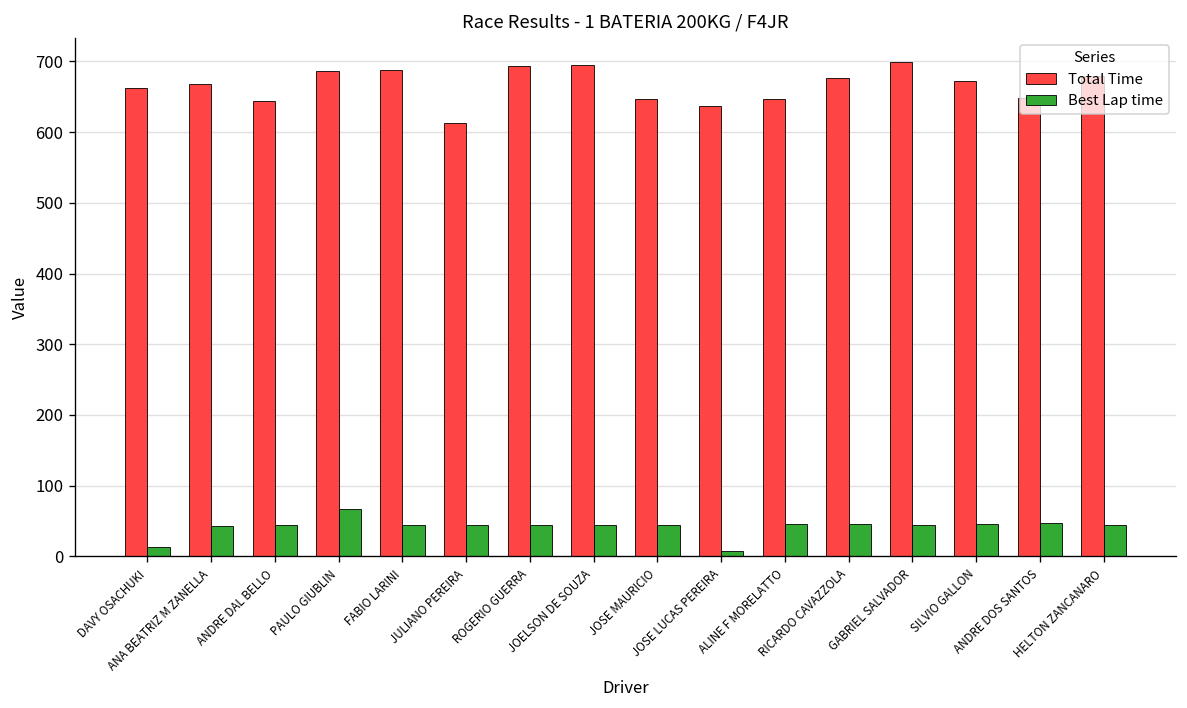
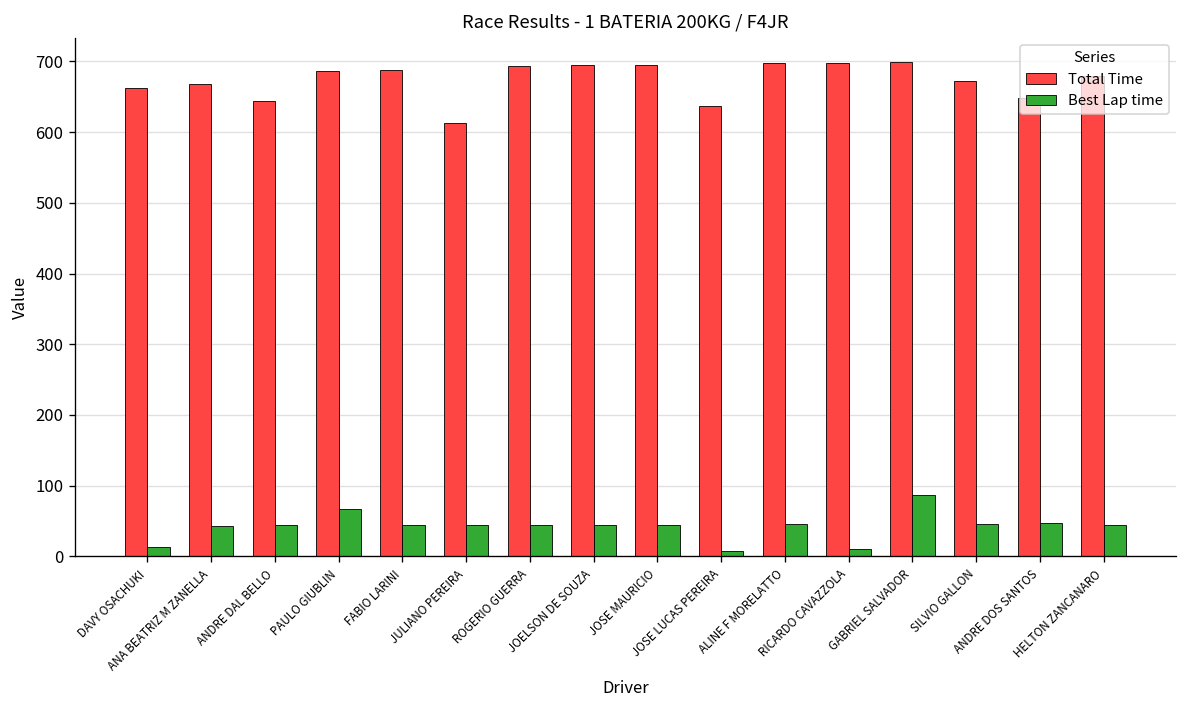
Total Time, JOSE MAURICIO: 650 -> 700
Total Time, ALINE F MORELATTO: 650 -> 700
Total Time, RICARDO CAVAZZOLA: 680 -> 700
Best Lap time, RICARDO CAVAZZOLA: 50 -> 10
Best Lap time, GABRIEL SALVADOR: 40 -> 90
